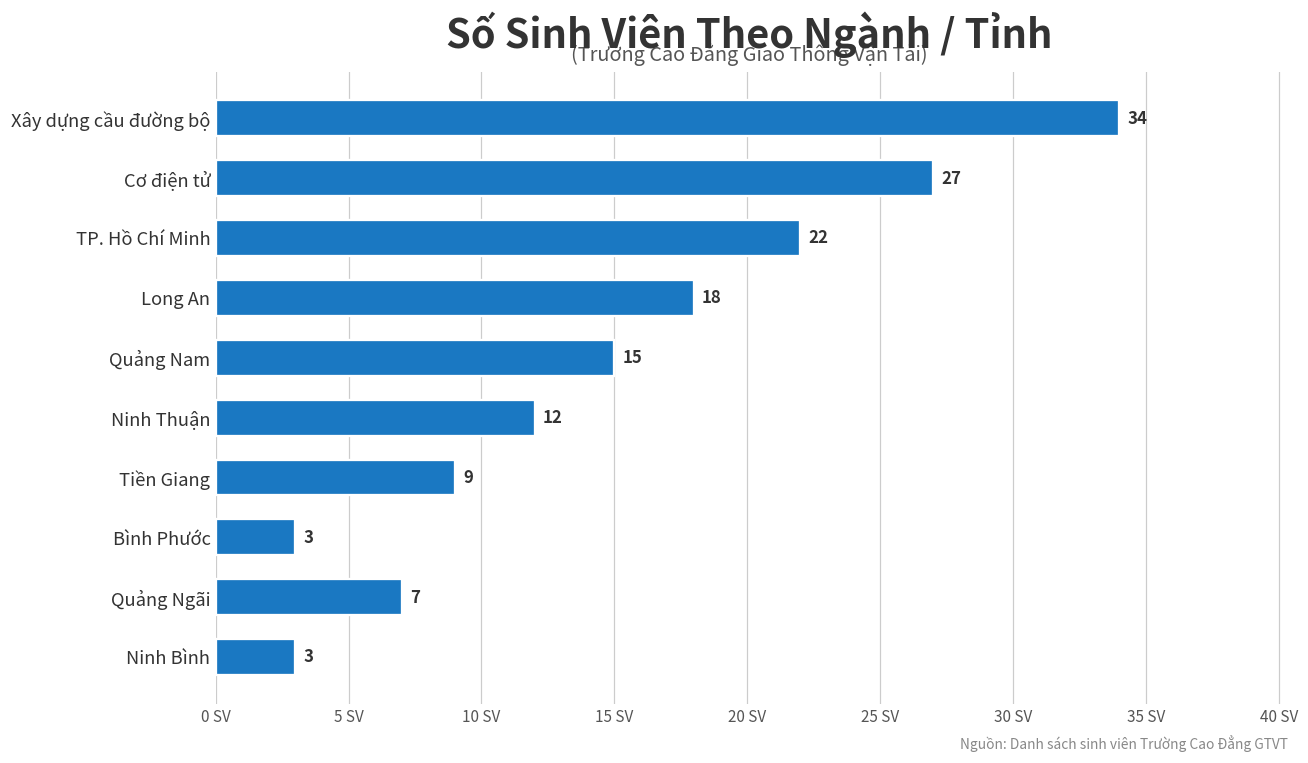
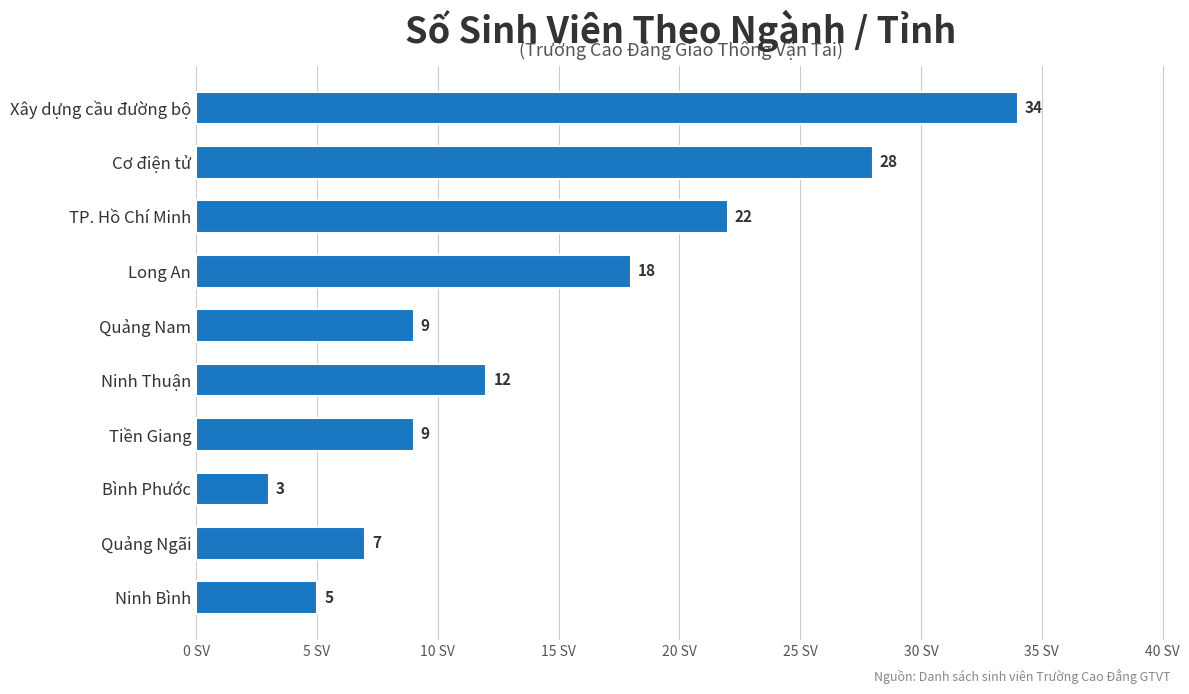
Cơ điện tử: 27 -> 28
Quảng Nam: 15 -> 9
Ninh Bình: 3 -> 5
